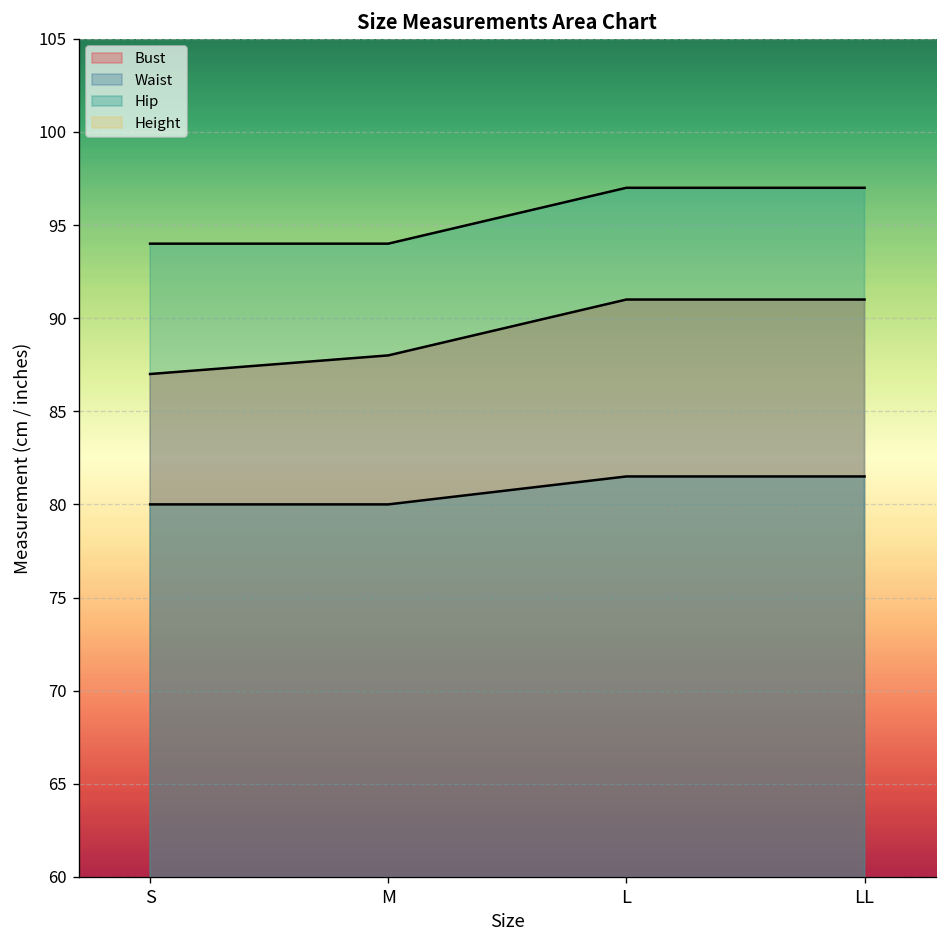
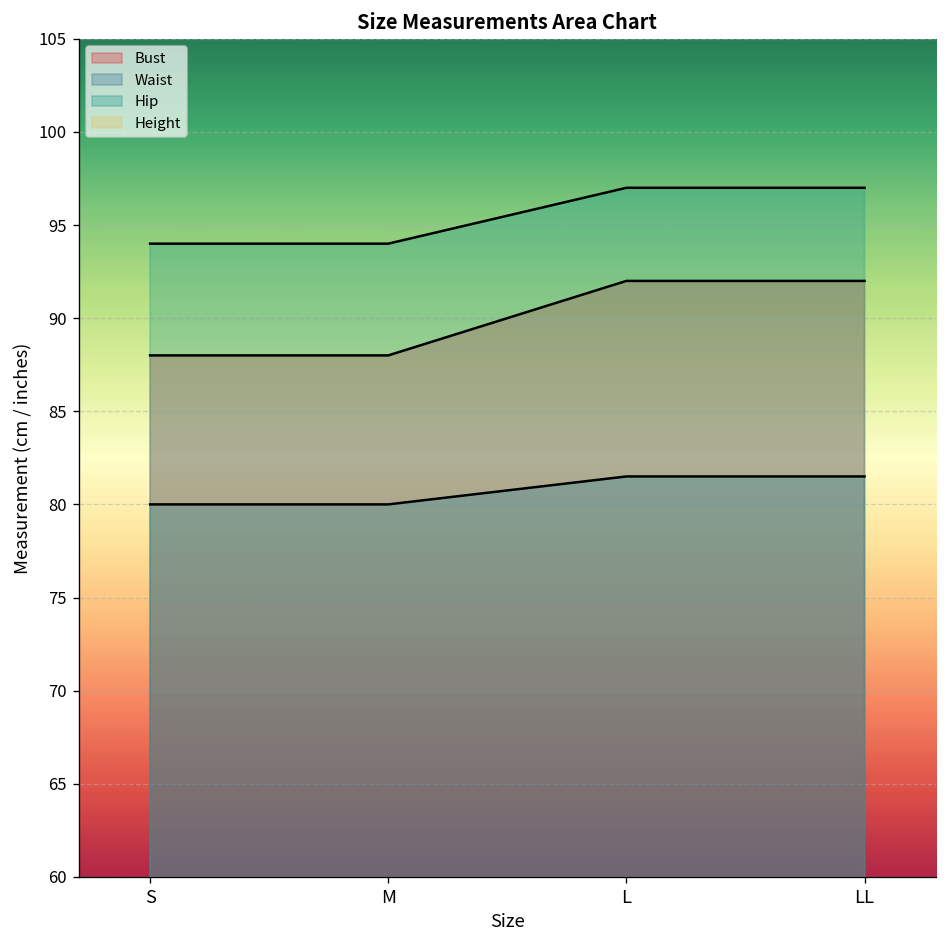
Bust, S: 87 -> 88
Bust, L: 91 -> 92
Bust, LL: 91 -> 92
